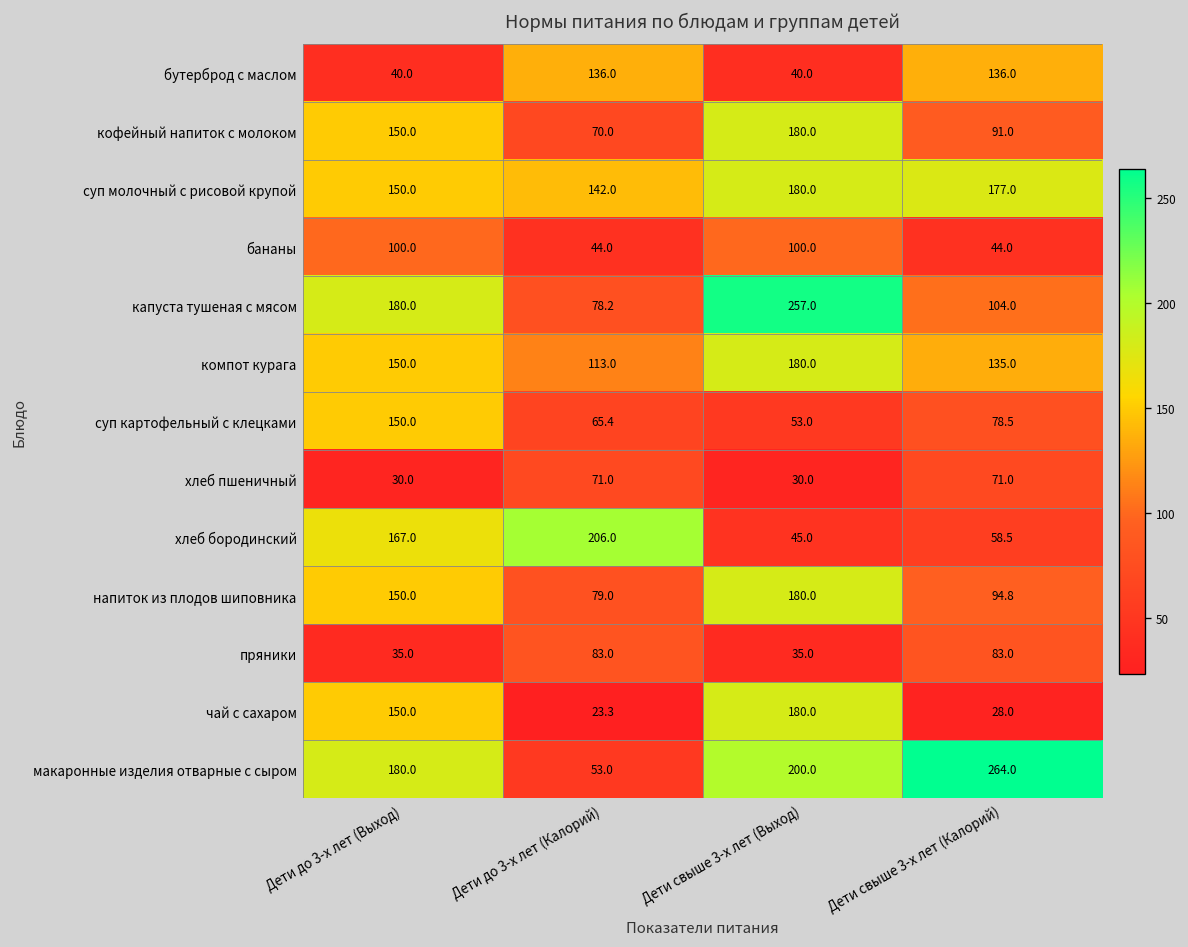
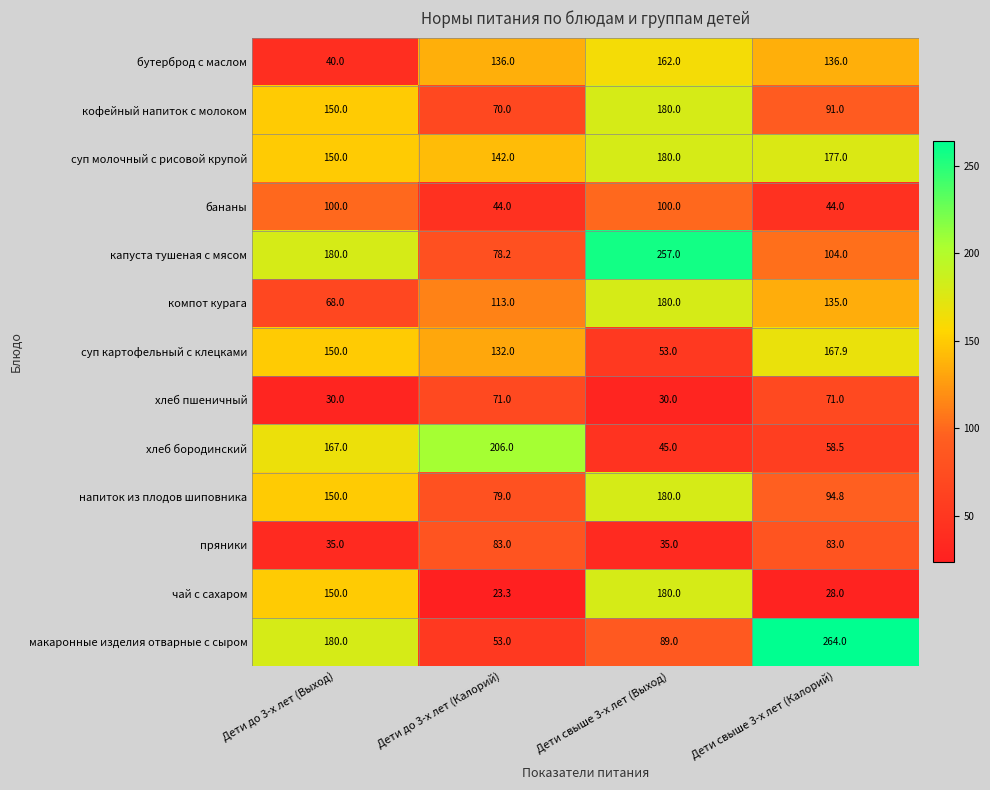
бутерброд с маслом, Дети свыше 3-х лет (Выход): 40.0 -> 162.0
компот курага, Дети до 3-х лет (Выход): 150.0 -> 68.0
суп картофельный с клецками, Дети до 3-х лет (Калорий): 65.4 -> 132.0
суп картофельный с клецками, Дети свыше 3-х лет (Калорий): 78.5 -> 167.9
макаронные изделия отварные с сыром, Дети свыше 3-х лет (Выход): 200.0 -> 89.0
